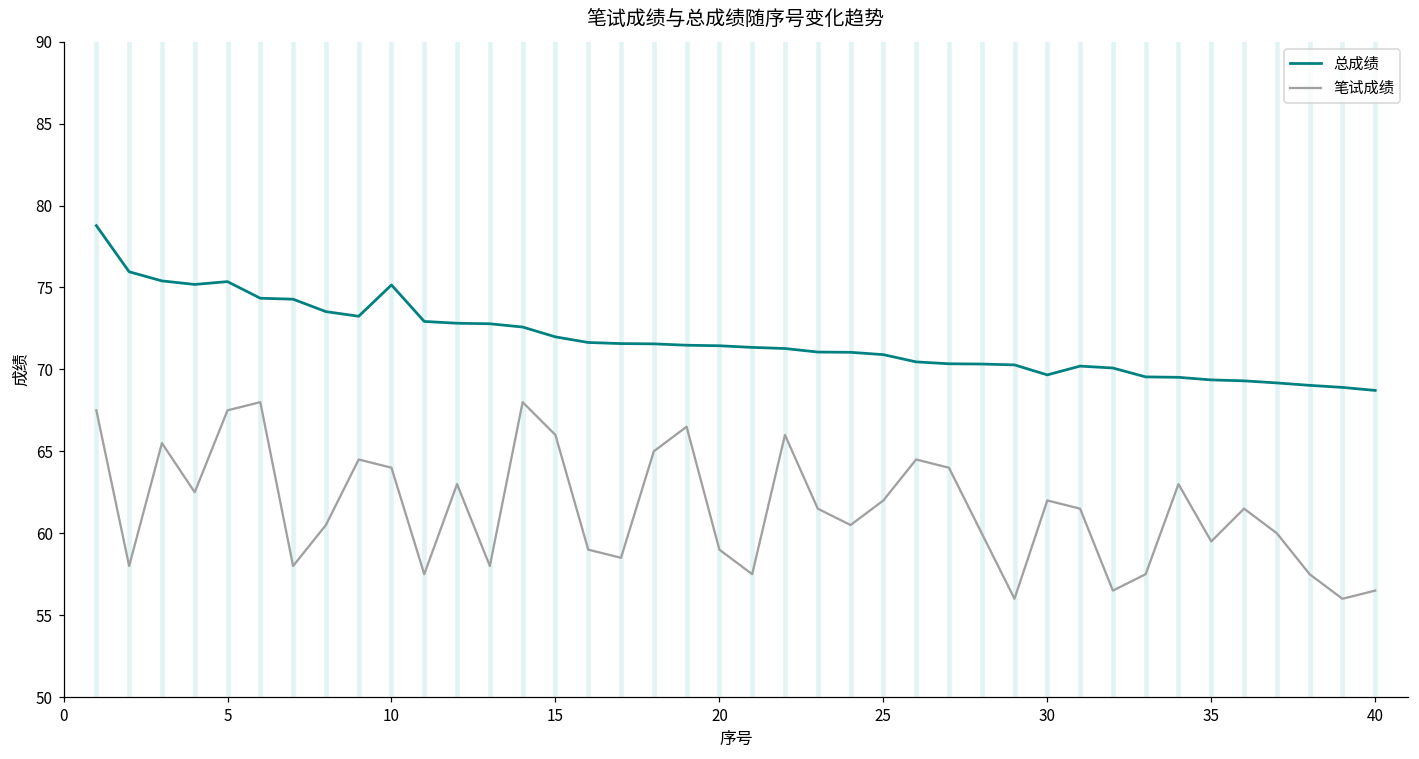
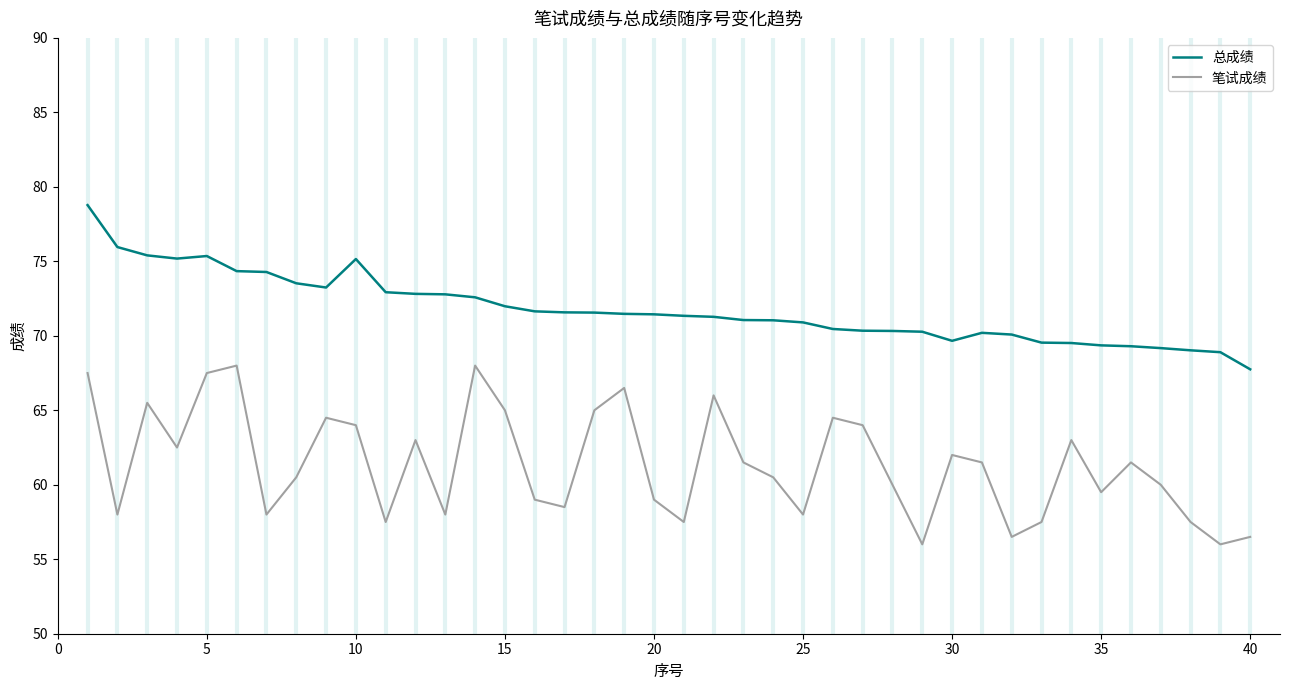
笔试成绩, 15: 66 -> 65
笔试成绩, 25: 62 -> 58
总成绩, 40: 68.7 -> 67.8
